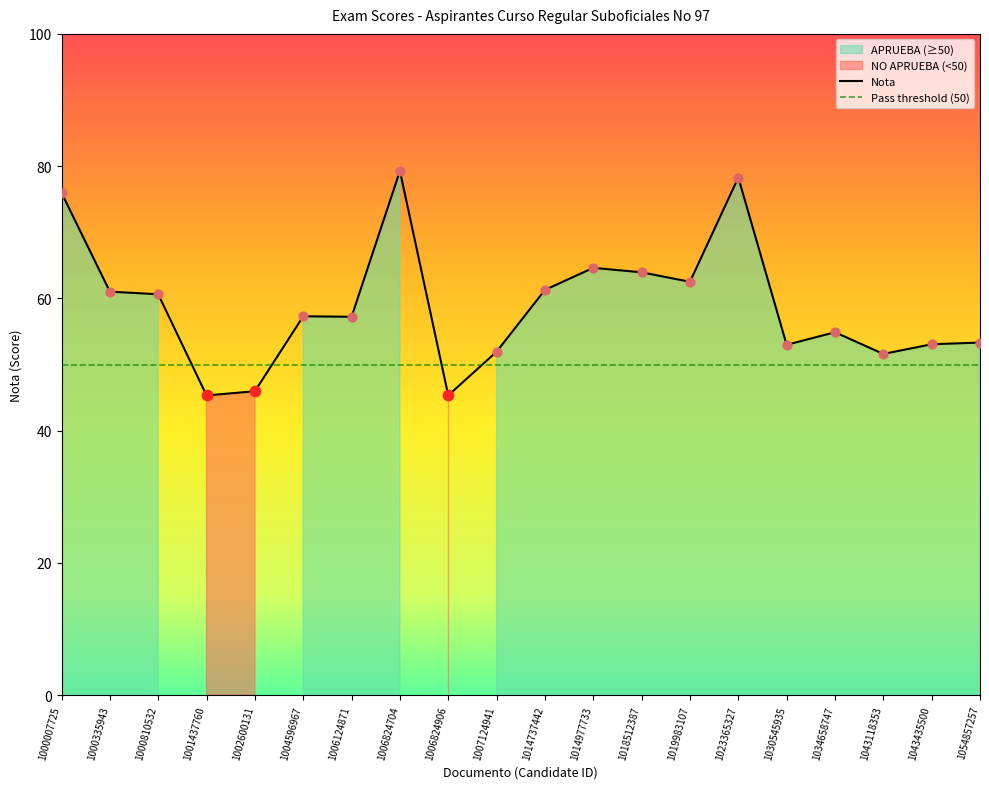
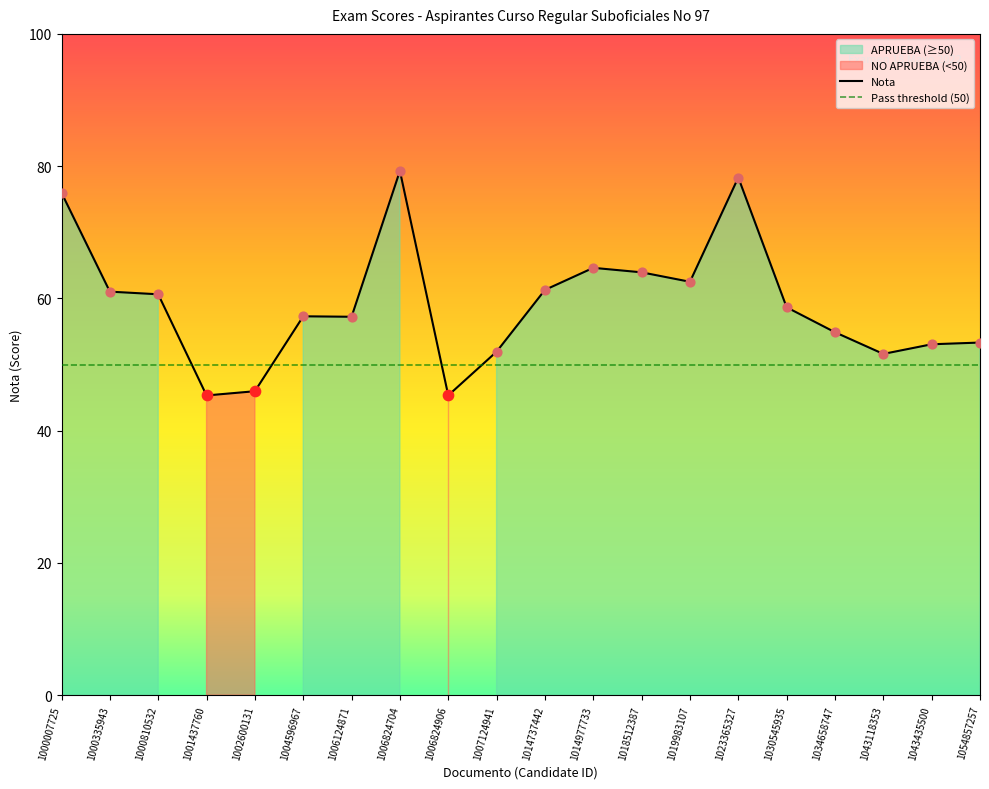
Nota, 1030545935: 53 -> 59
